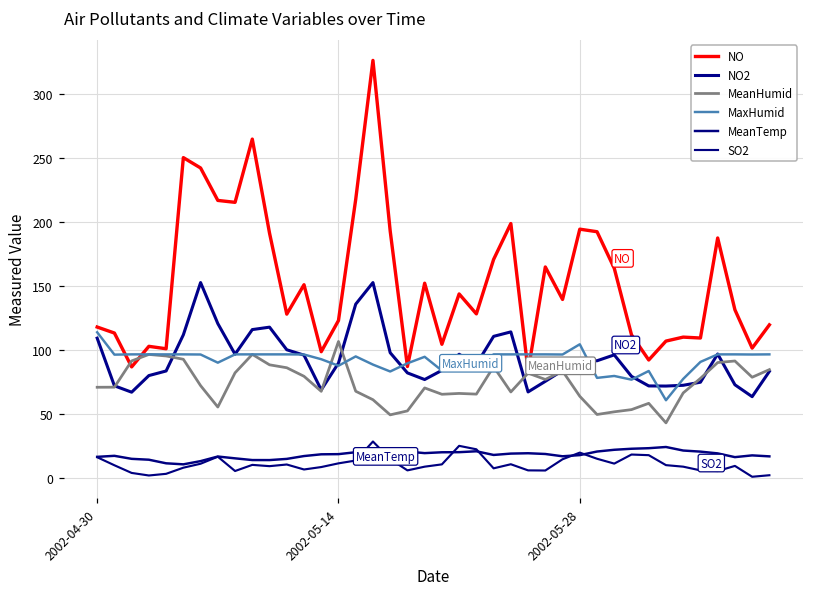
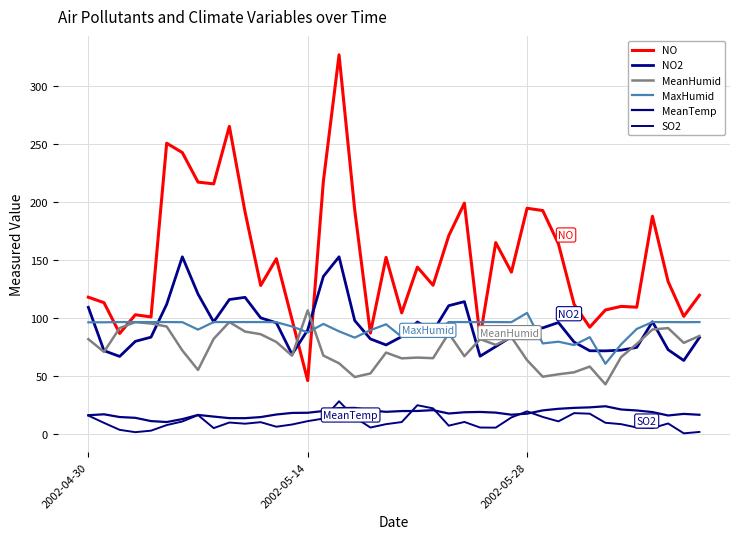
MeanHumid, 2002-04-30: 71 -> 82
MaxHumid, 2002-04-30: 114 -> 96
NO, 2002-05-14: 123 -> 46
